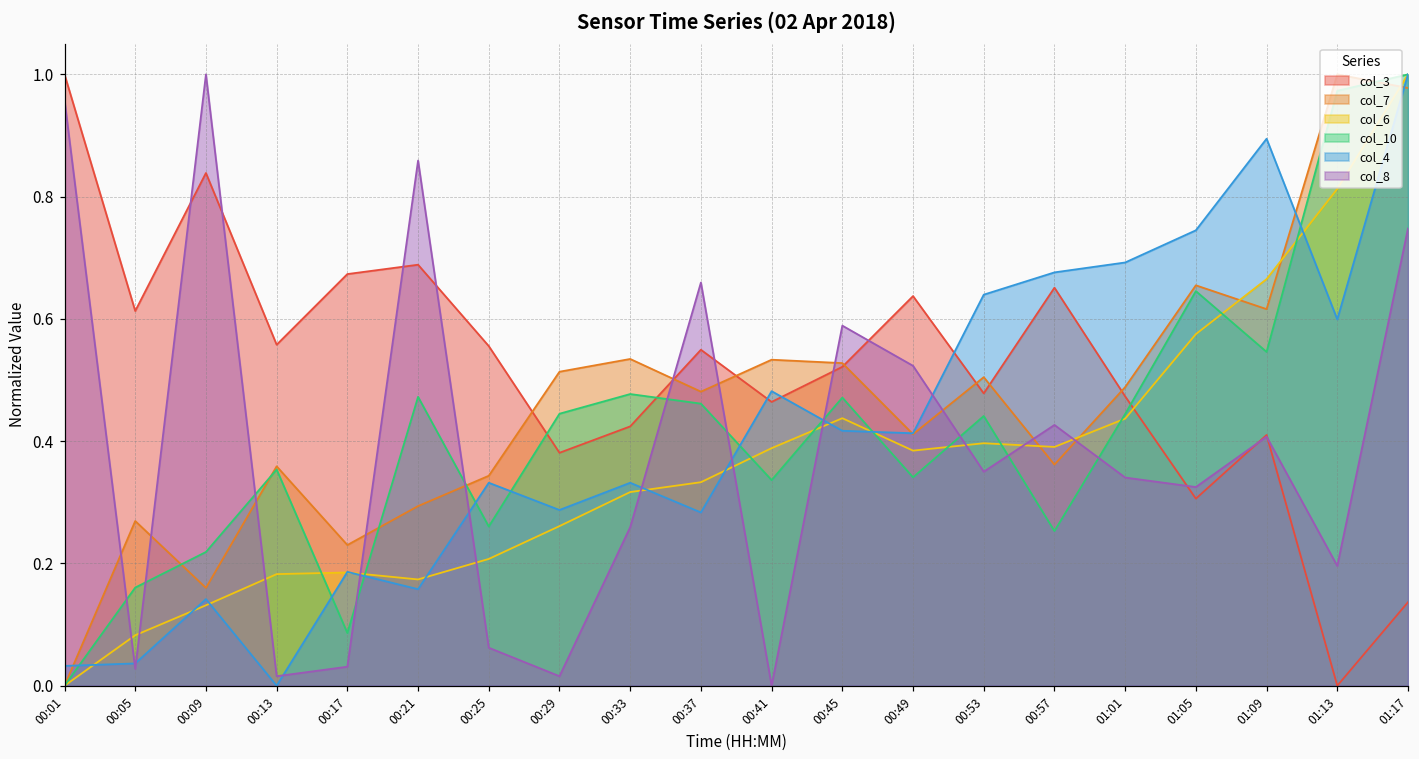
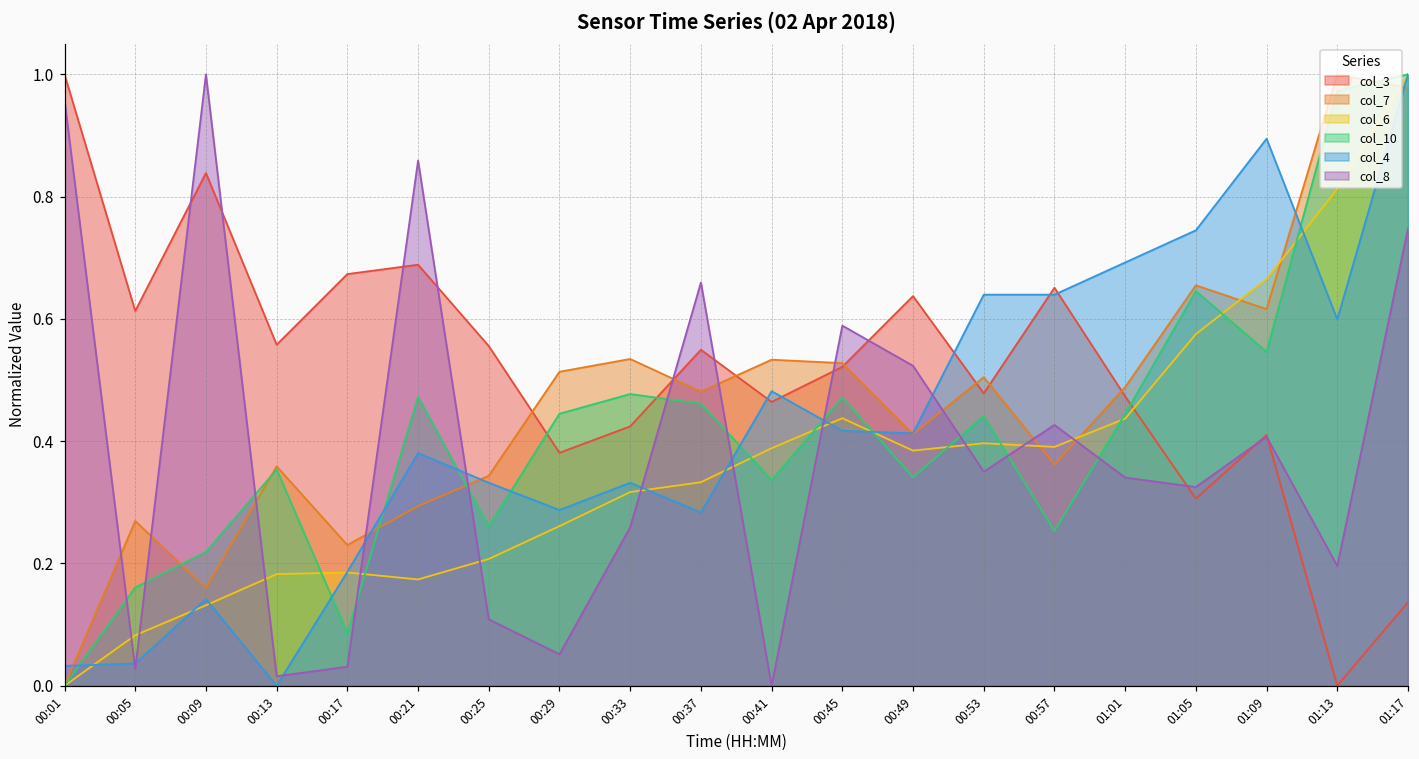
col_4, 00:21: 0.16 -> 0.38
col_8, 00:25: 0.06 -> 0.11
col_8, 00:29: 0.02 -> 0.05
col_4, 00:57: 0.68 -> 0.64
